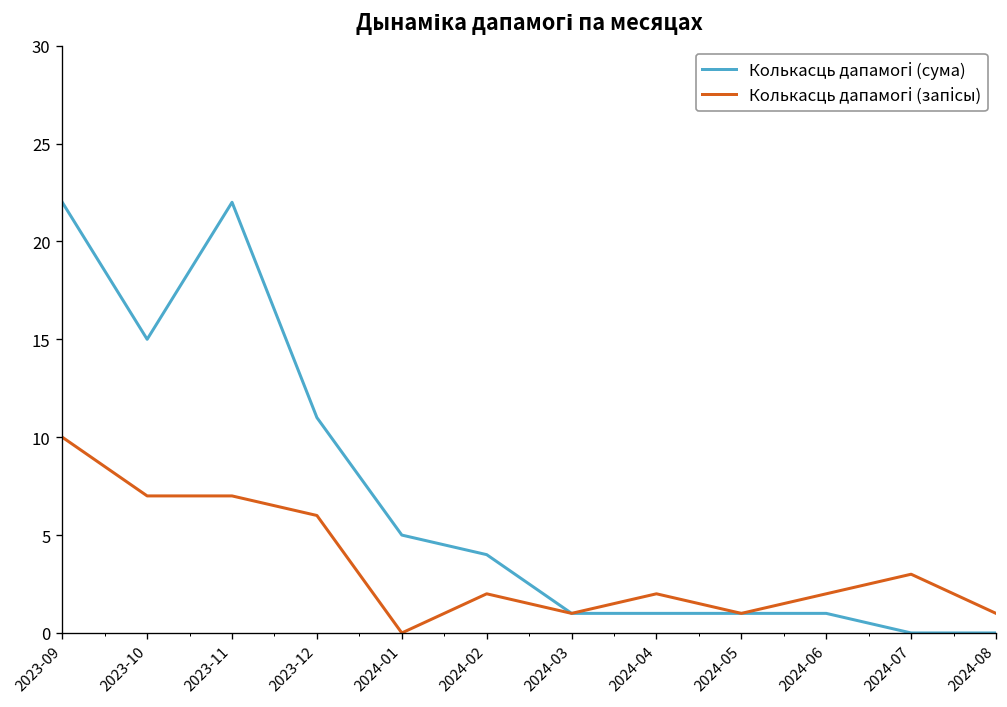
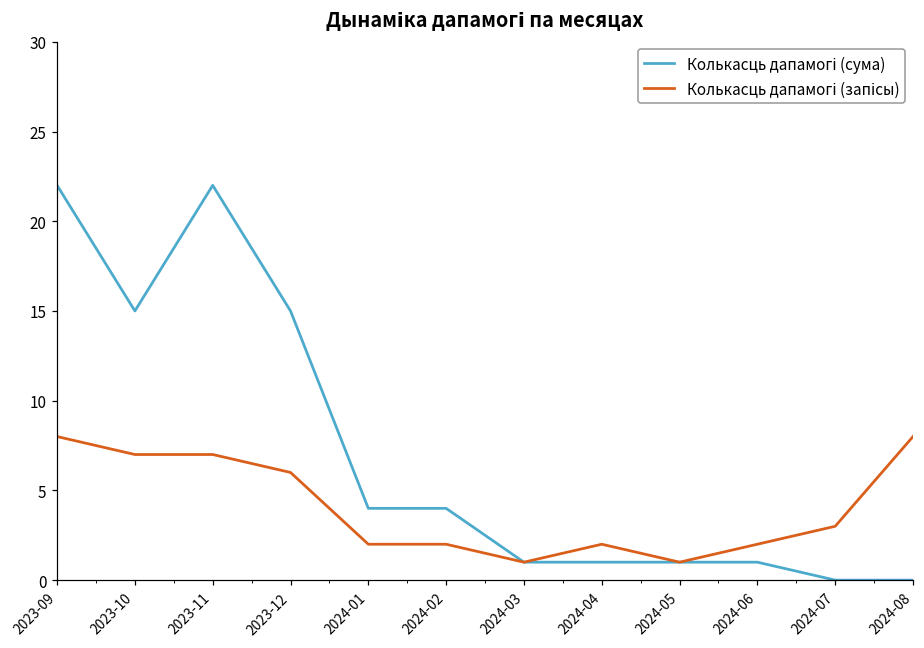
Колькасць дапамогі (запісы), 2023-09: 10 -> 8
Колькасць дапамогі (сума), 2023-12: 11 -> 15
Колькасць дапамогі (сума), 2024-01: 5 -> 4
Колькасць дапамогі (запісы), 2024-01: 0 -> 2
Колькасць дапамогі (запісы), 2024-08: 1 -> 8
